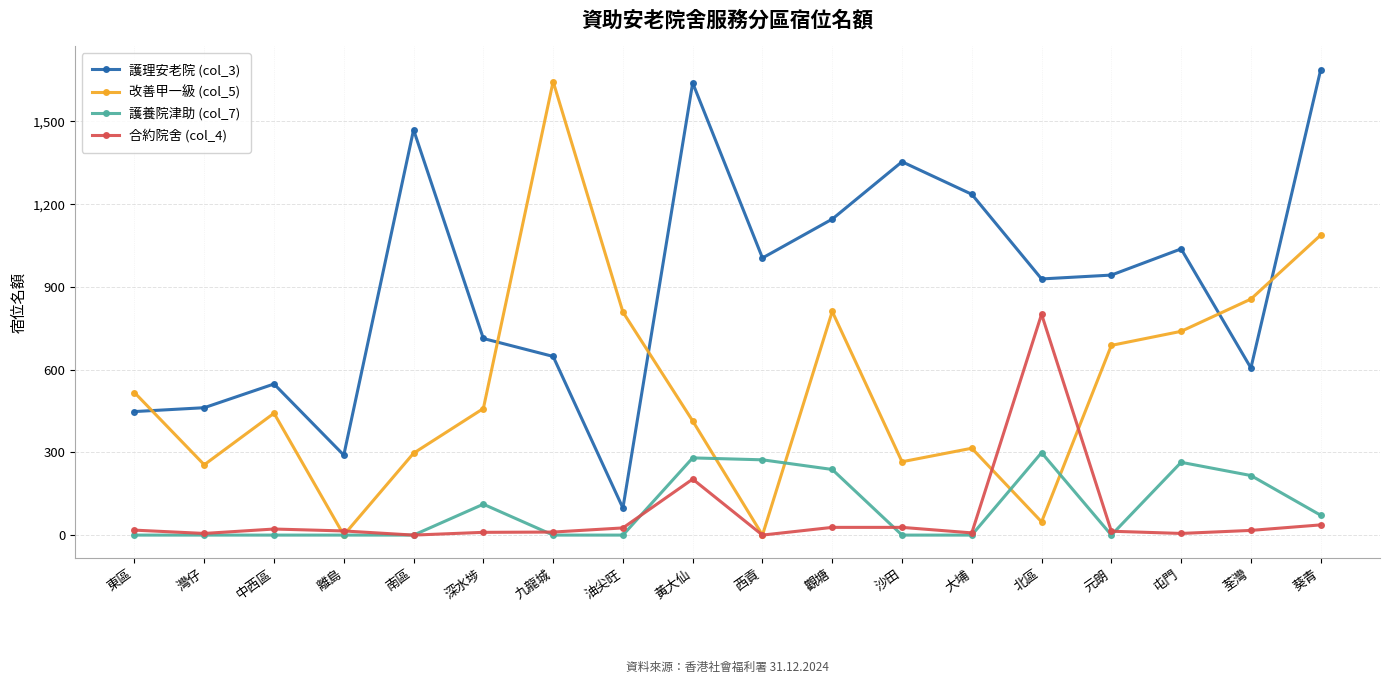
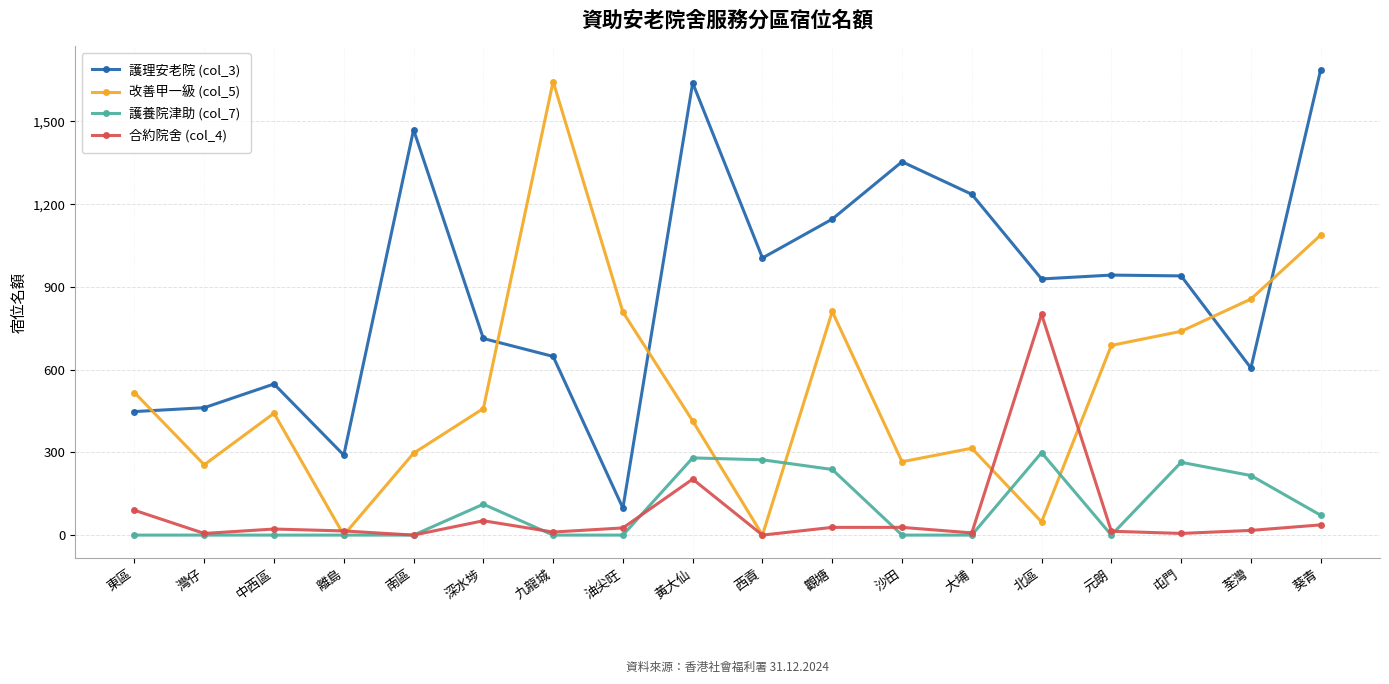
合約院舍 (col_4), 東區: 20 -> 90
合約院舍 (col_4), 深水埗: 10 -> 50
護理安老院 (col_3), 屯門: 1,040 -> 940
